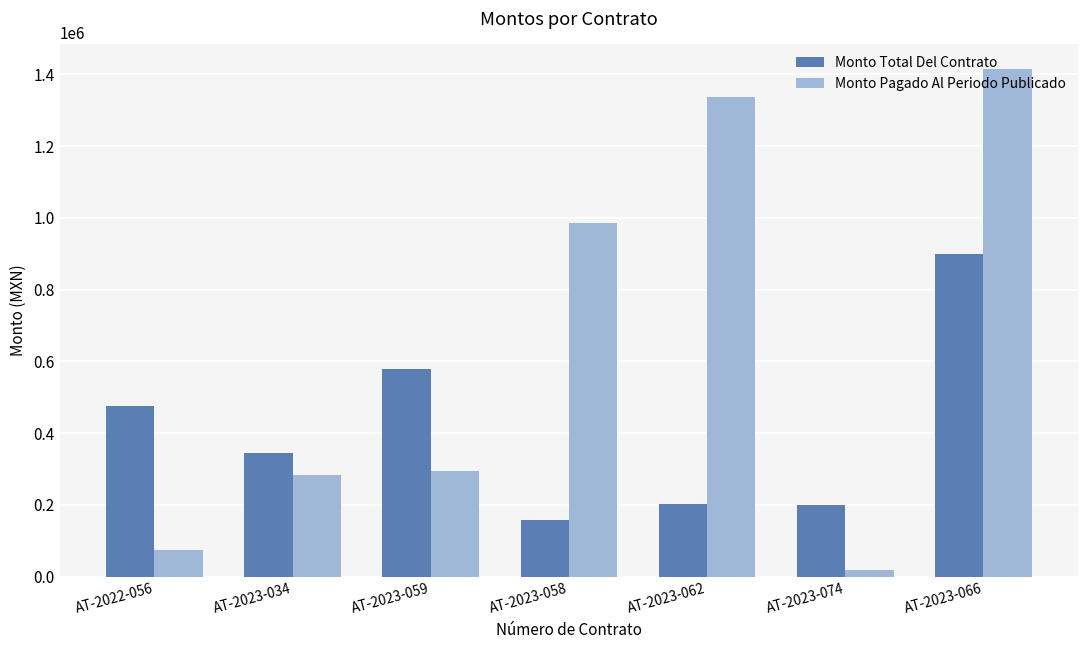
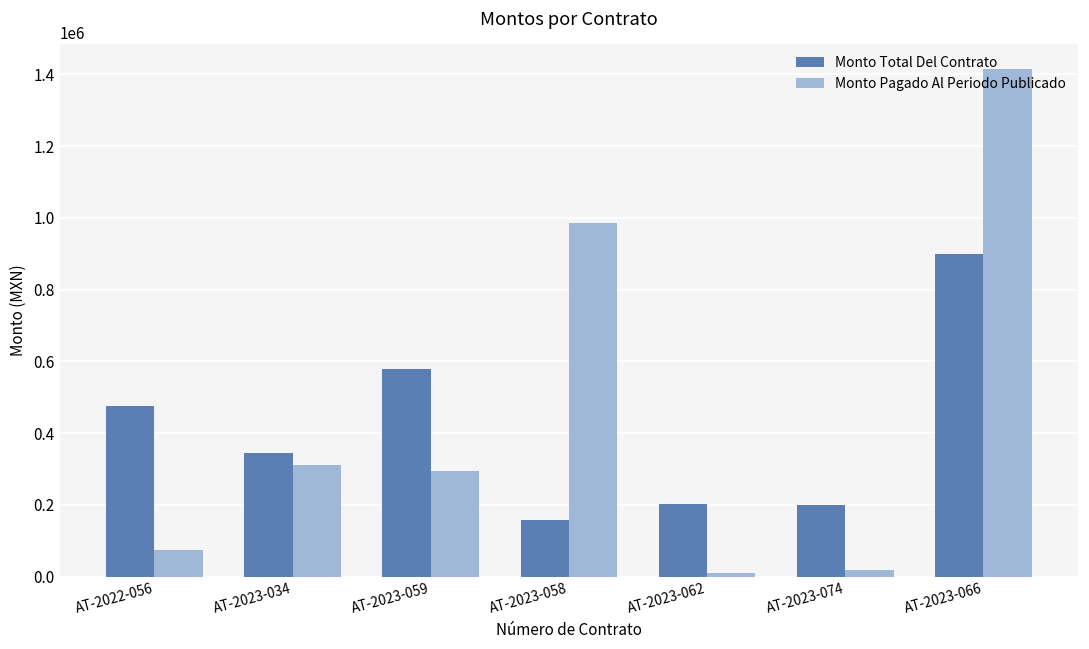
Monto Pagado Al Periodo Publicado, AT-2023-034: 280000 -> 310000
Monto Pagado Al Periodo Publicado, AT-2023-062: 1340000 -> 10000
